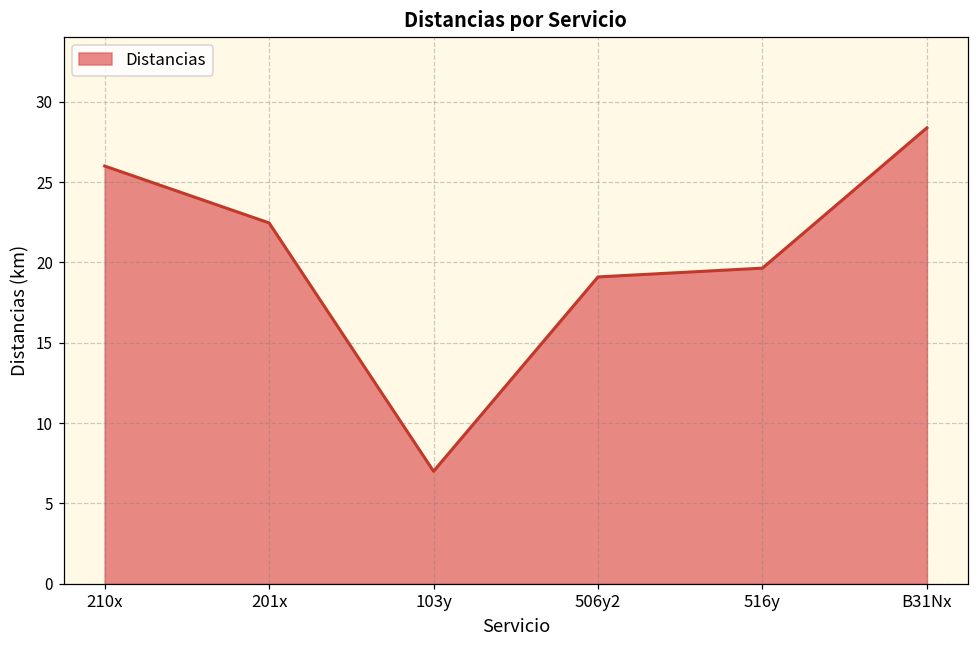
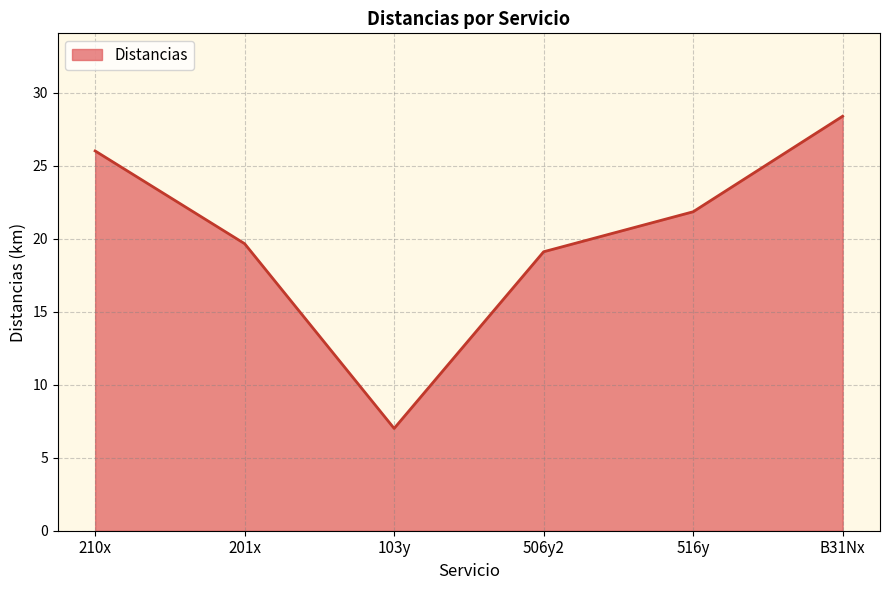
201x: 22.5 -> 19.7
516y: 19.6 -> 21.8
